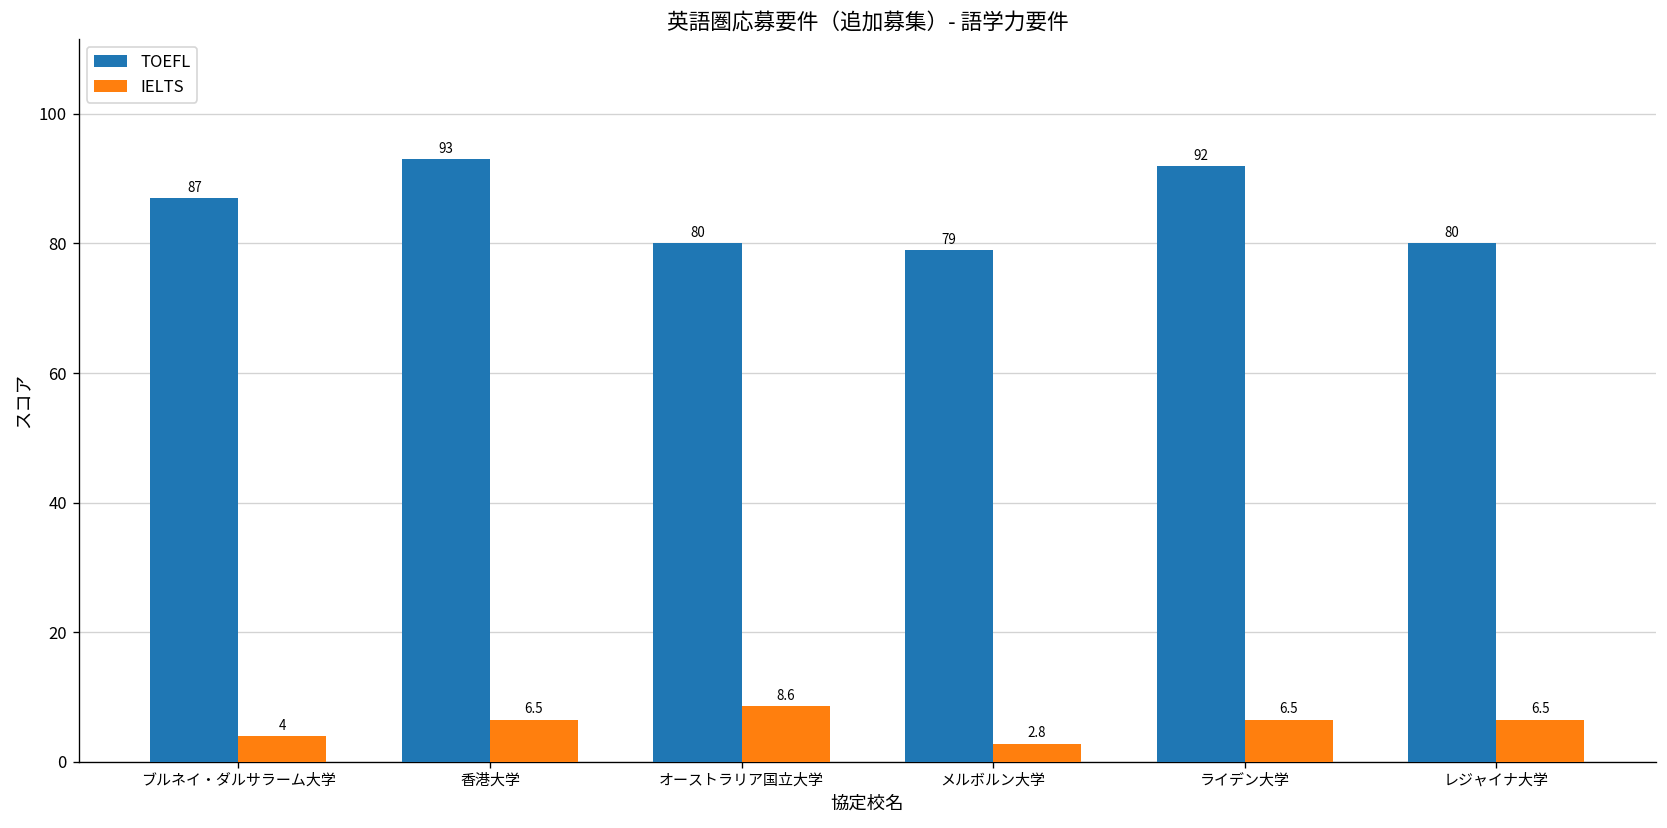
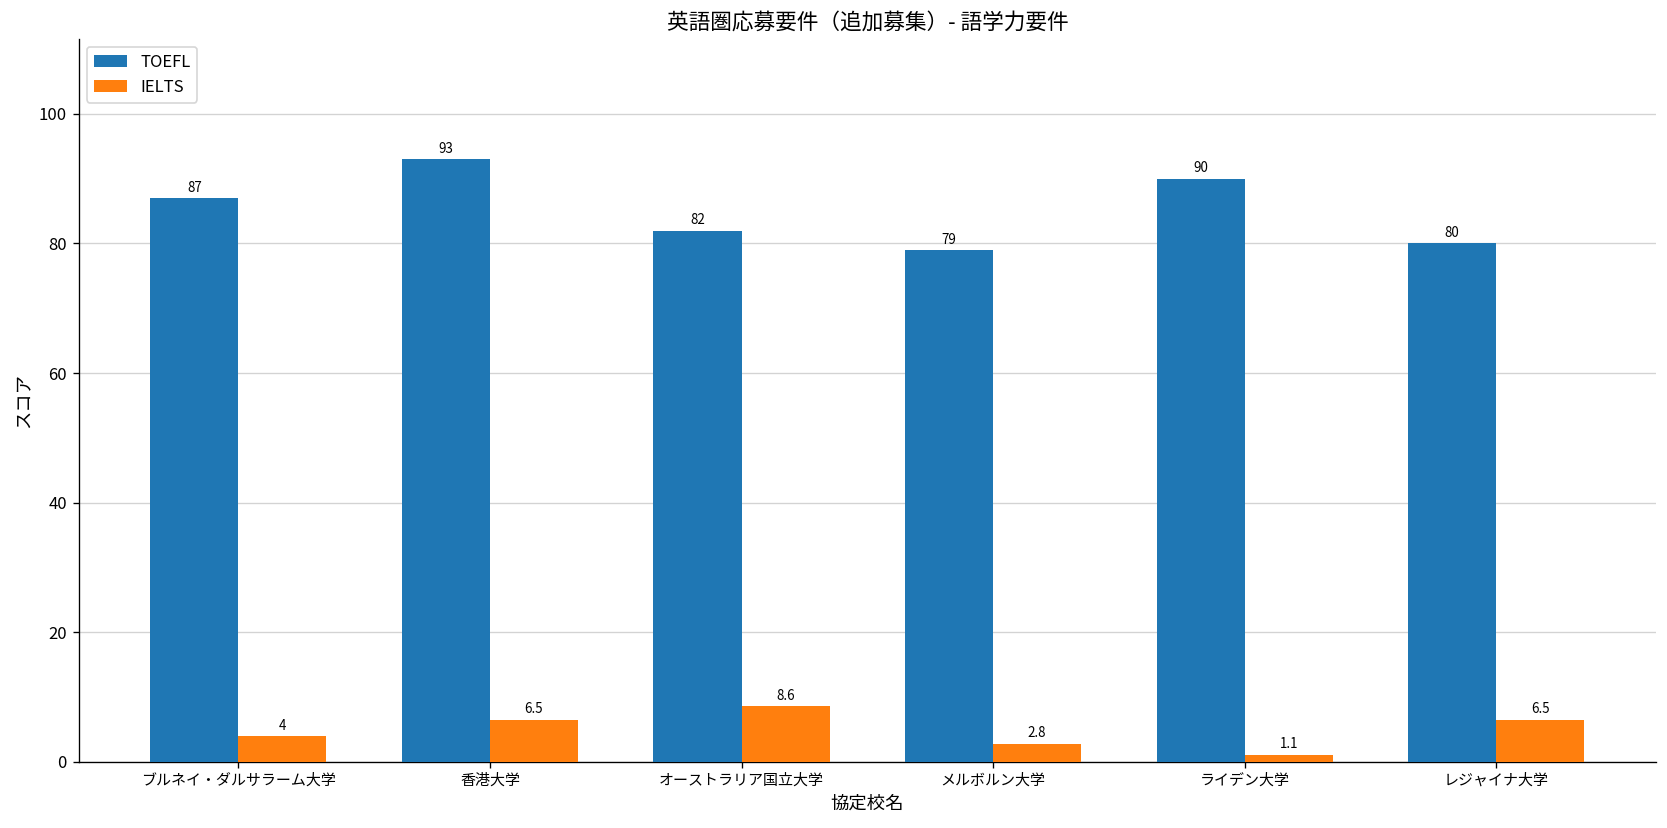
TOEFL, オーストラリア国立大学: 80 -> 82
TOEFL, ライデン大学: 92 -> 90
IELTS, ライデン大学: 6.5 -> 1.1
